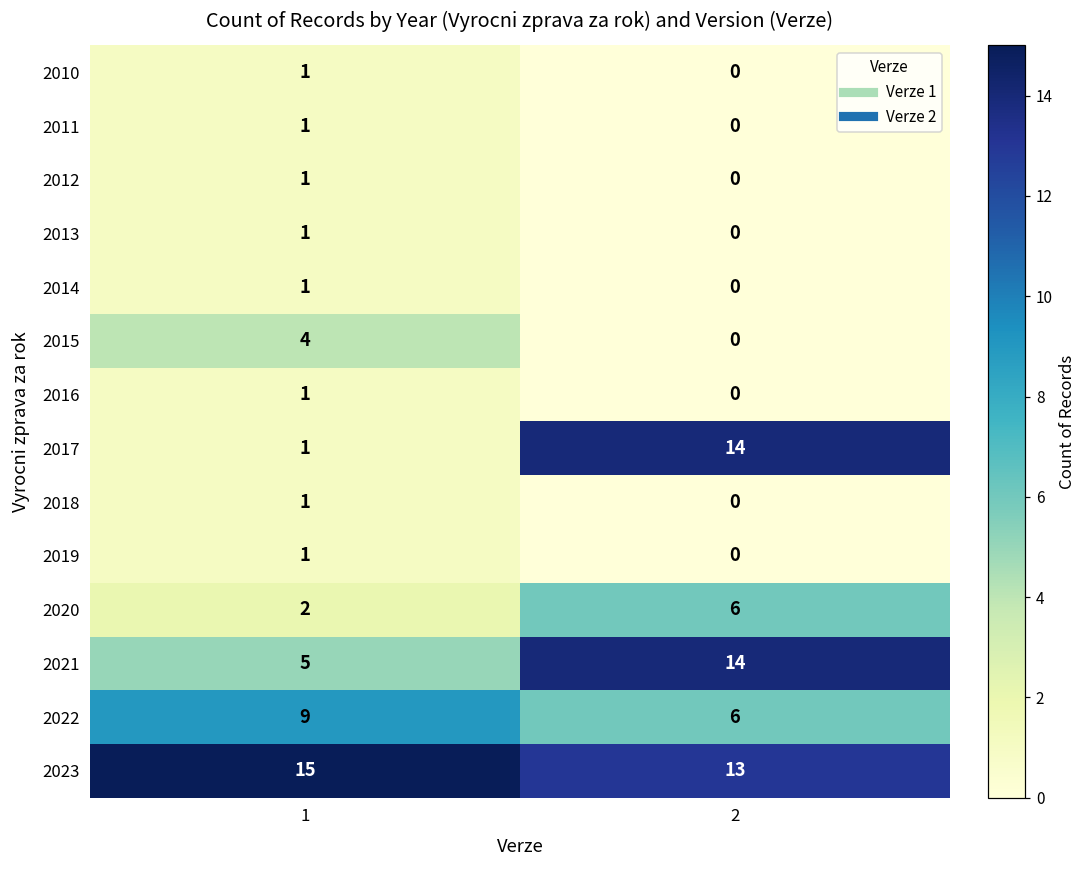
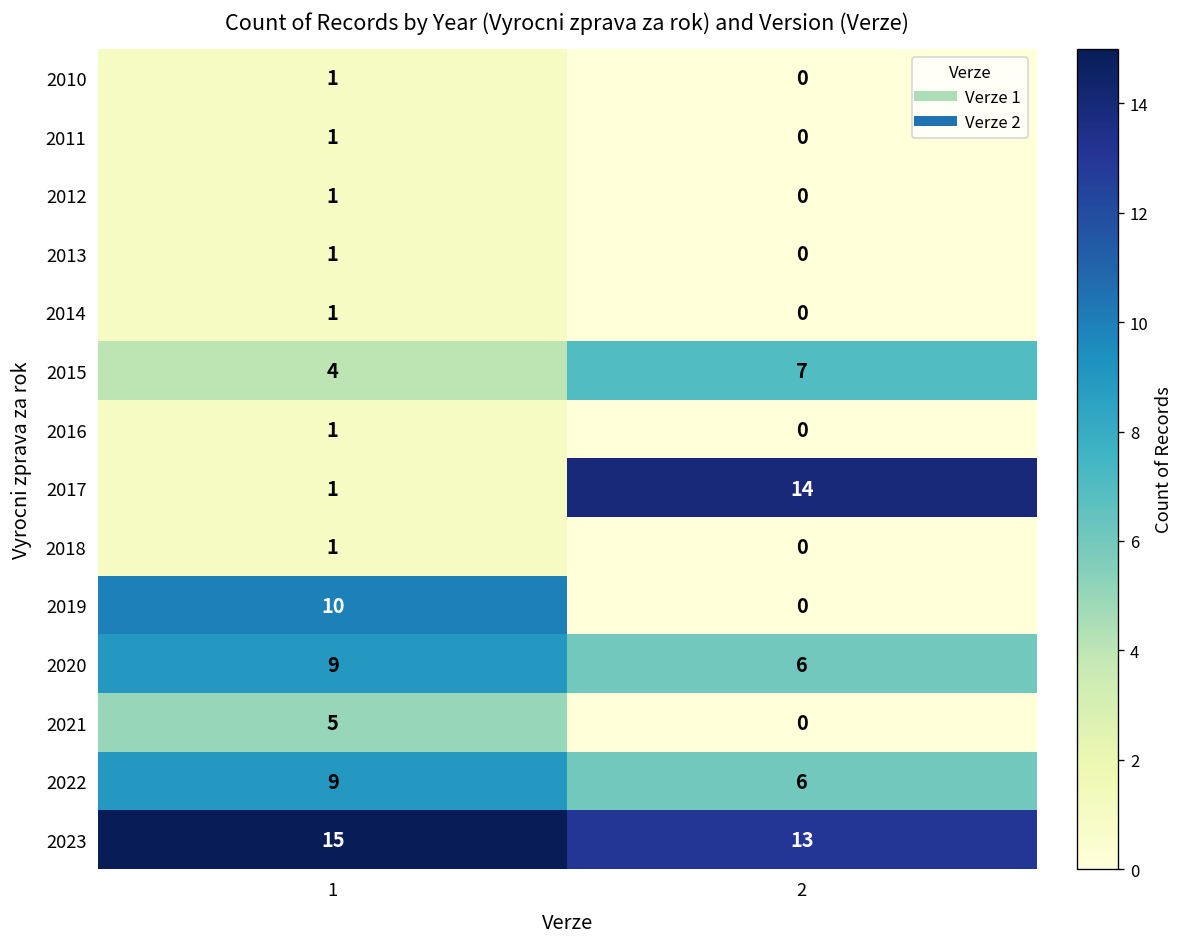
2015, 2: 0 -> 7
2019, 1: 1 -> 10
2020, 1: 2 -> 9
2021, 2: 14 -> 0
